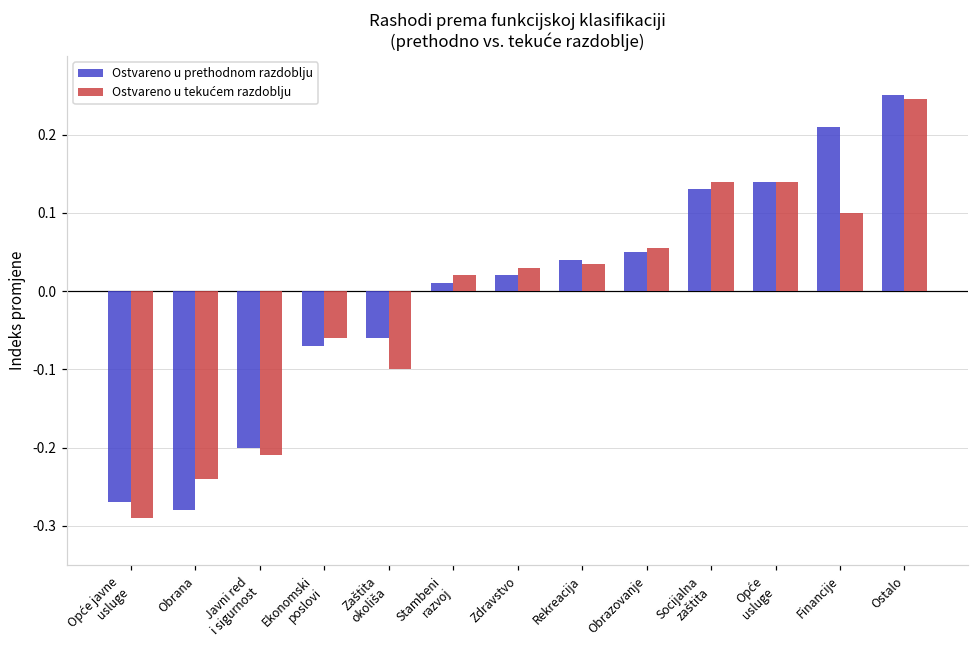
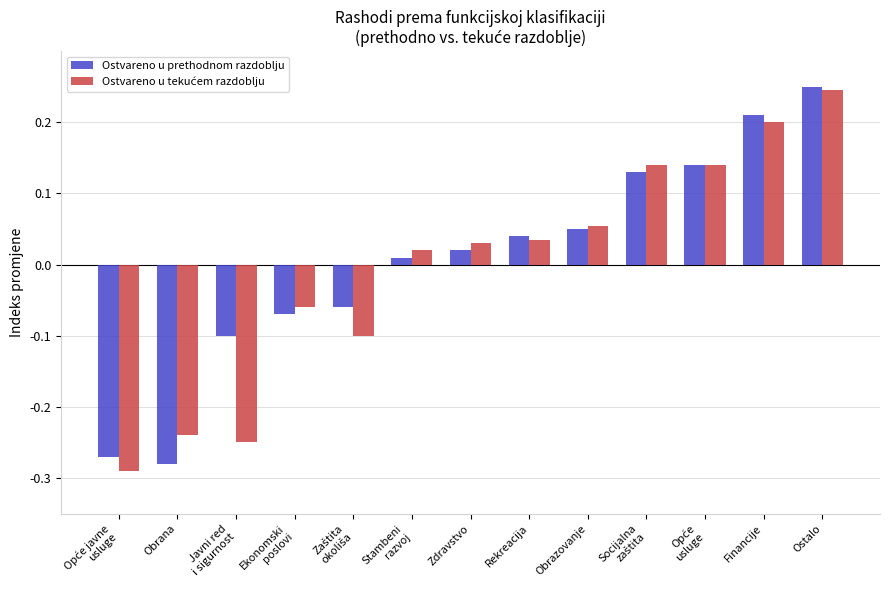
Ostvareno u prethodnom razdoblju, Javni red i sigurnost: -0.2 -> -0.1
Ostvareno u tekućem razdoblju, Javni red i sigurnost: -0.21 -> -0.25
Ostvareno u tekućem razdoblju, Financije: 0.1 -> 0.2
